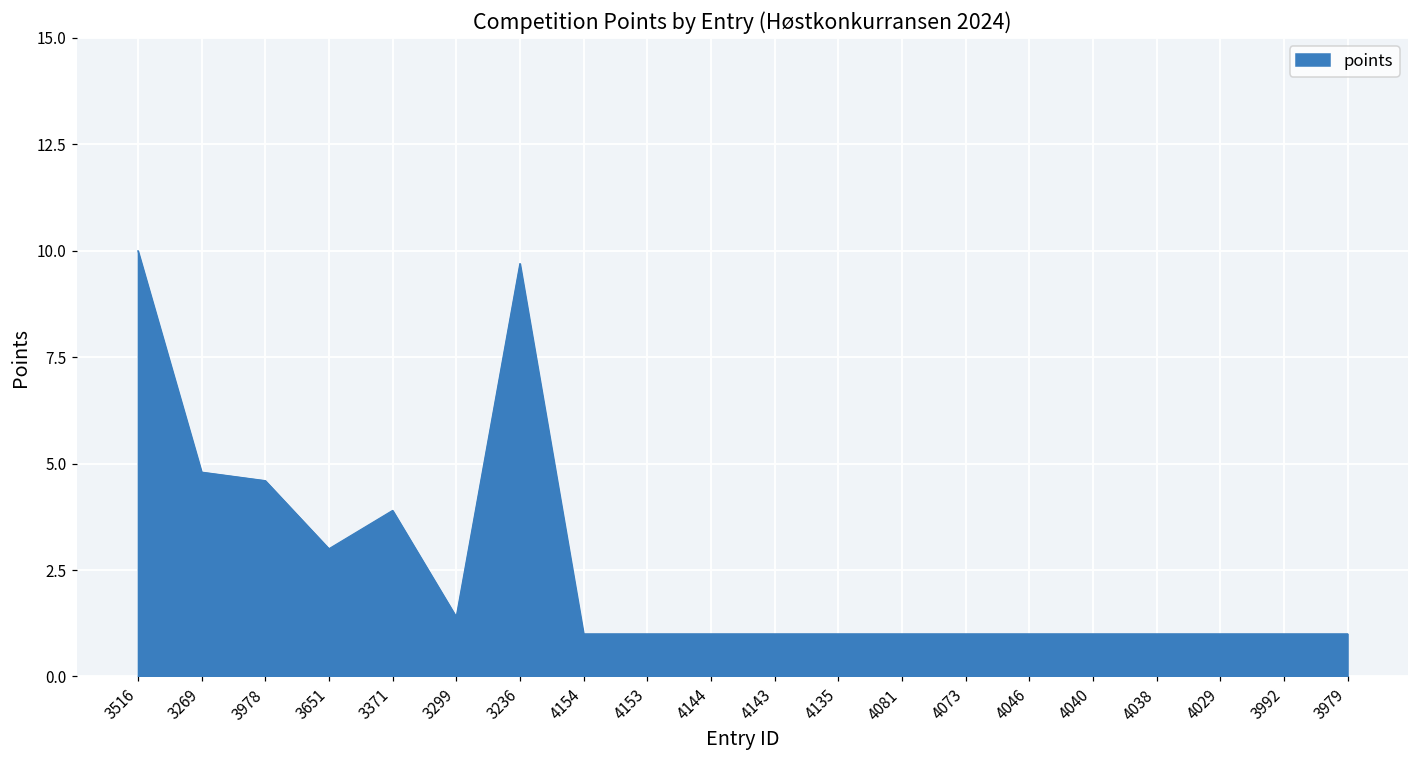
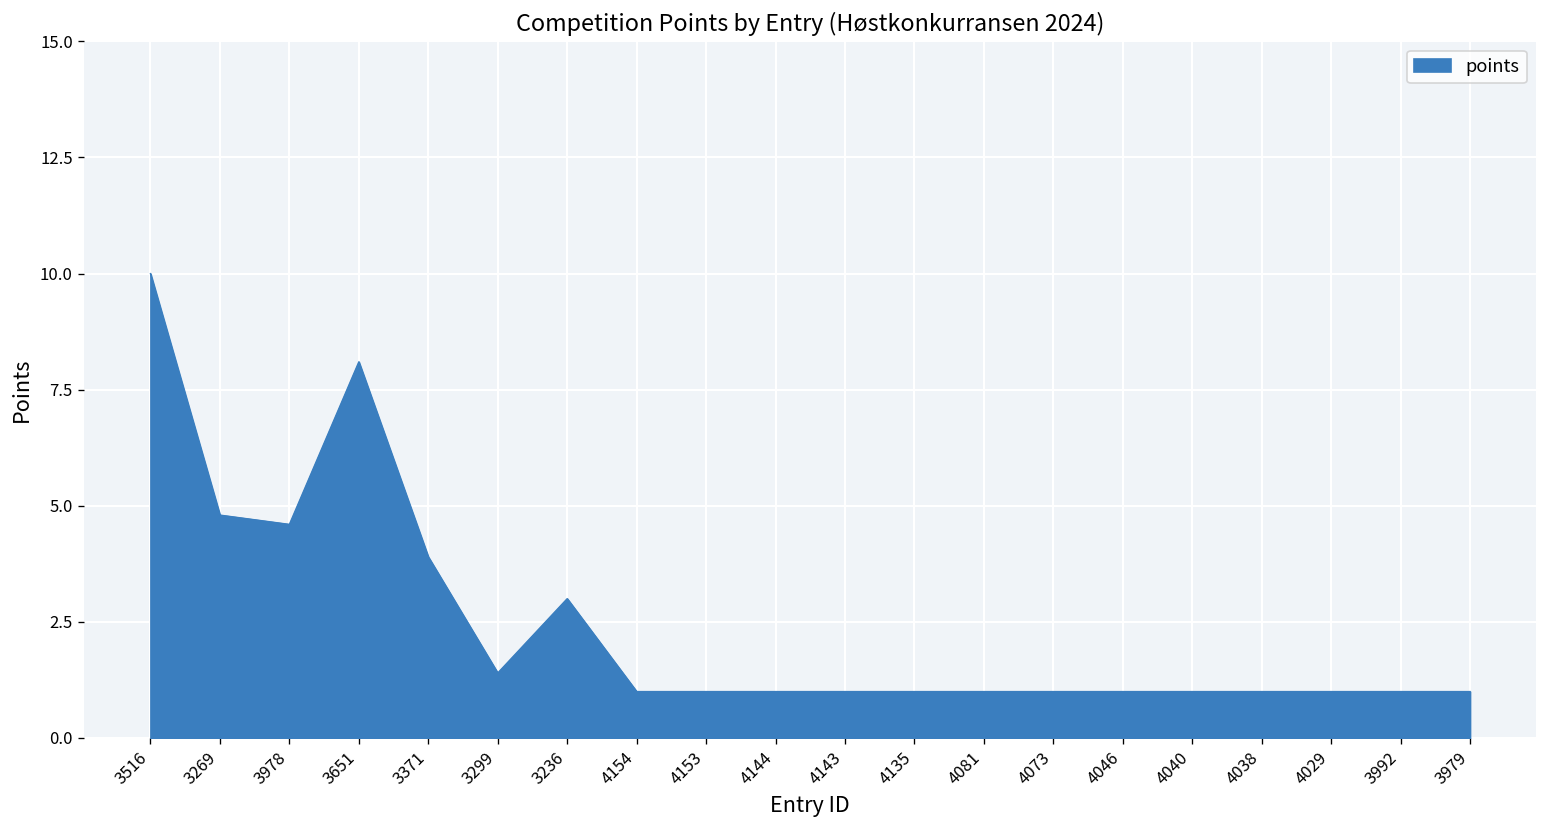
3651: 3.0 -> 8.1
3236: 9.7 -> 3.0
